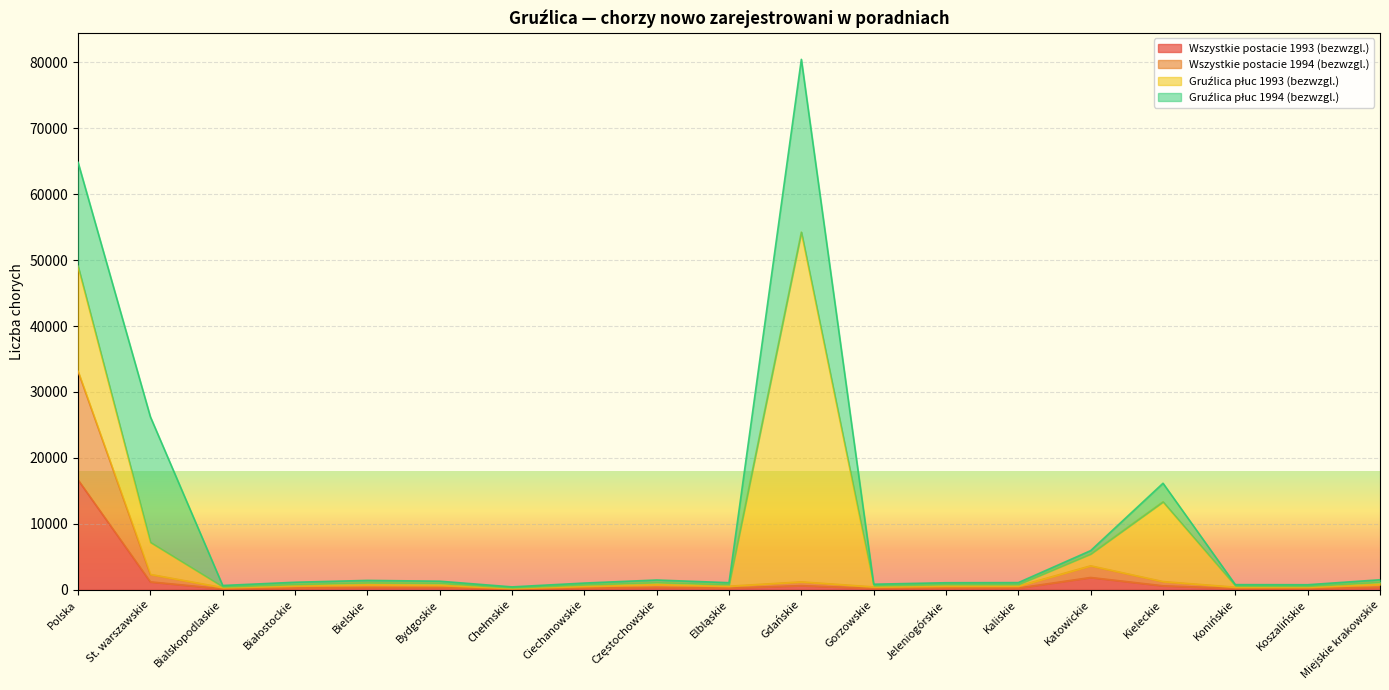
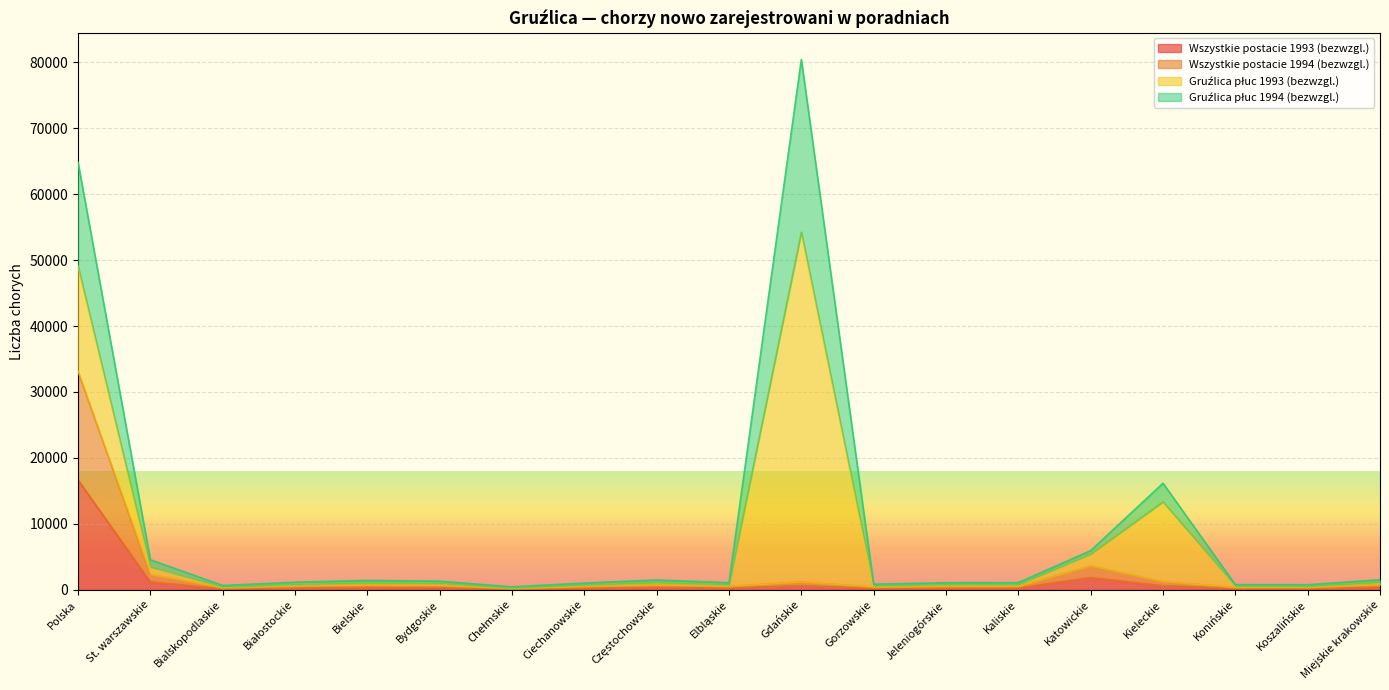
Gruźlica płuc 1993 (bezwzgl.), St. warszawskie: 5000 -> 1000
Gruźlica płuc 1994 (bezwzgl.), St. warszawskie: 19000 -> 1000
